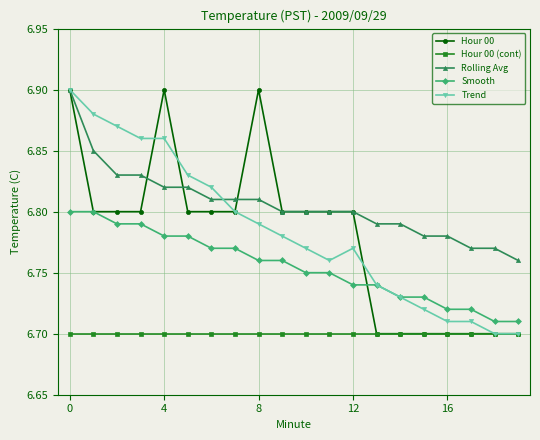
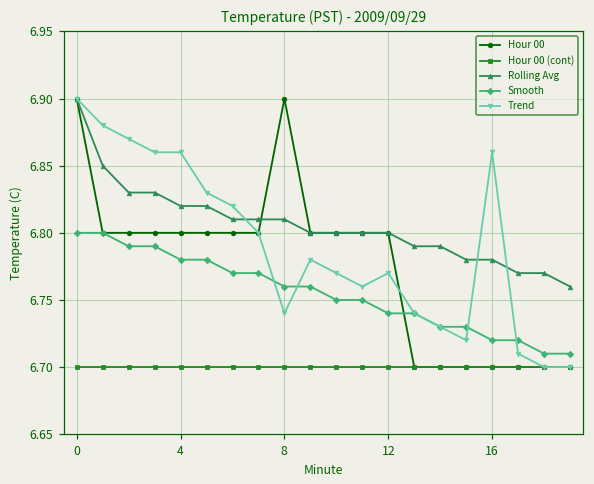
Hour 00, 4: 6.9 -> 6.8
Trend, 8: 6.79 -> 6.74
Trend, 16: 6.71 -> 6.86
